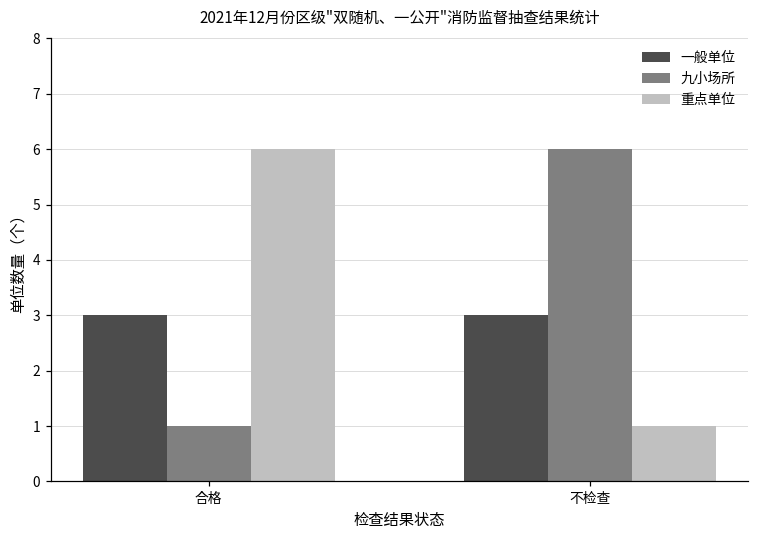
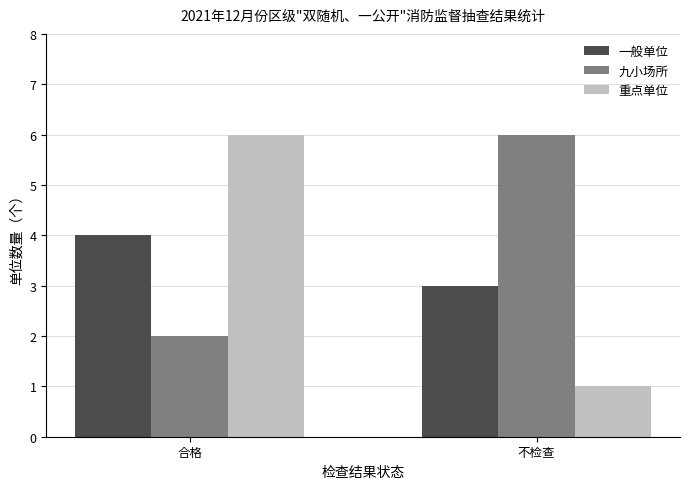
一般单位, 合格: 3 -> 4
九小场所, 合格: 1 -> 2
